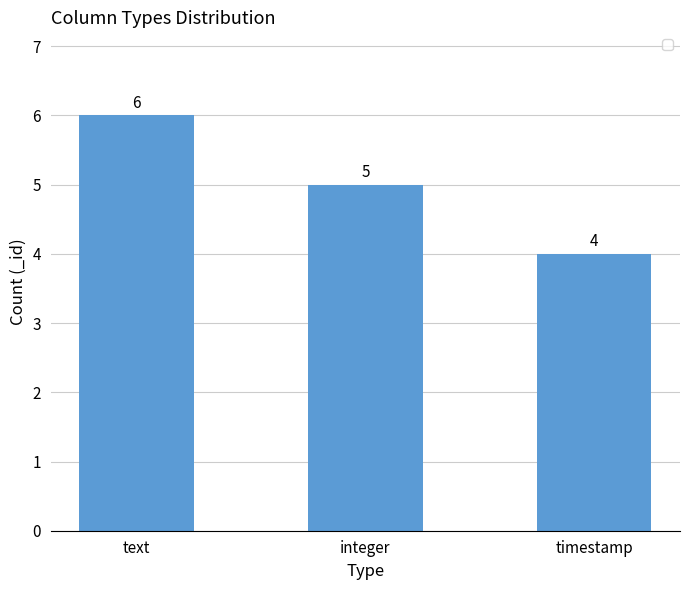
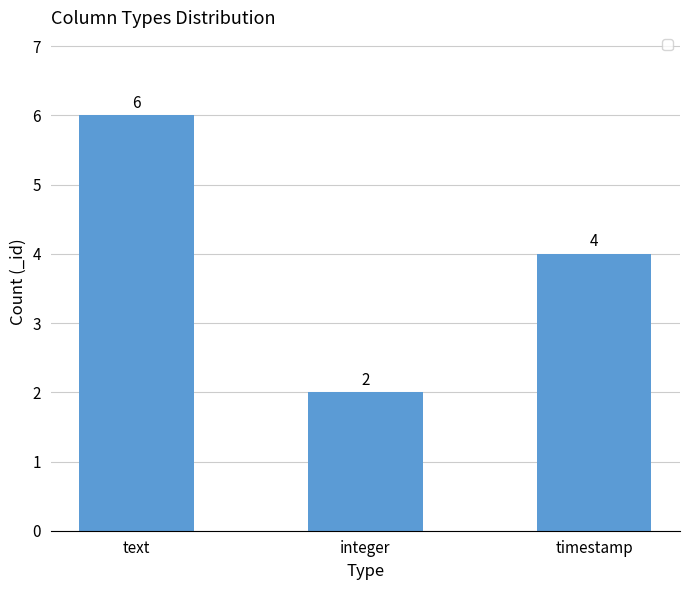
integer: 5 -> 2
